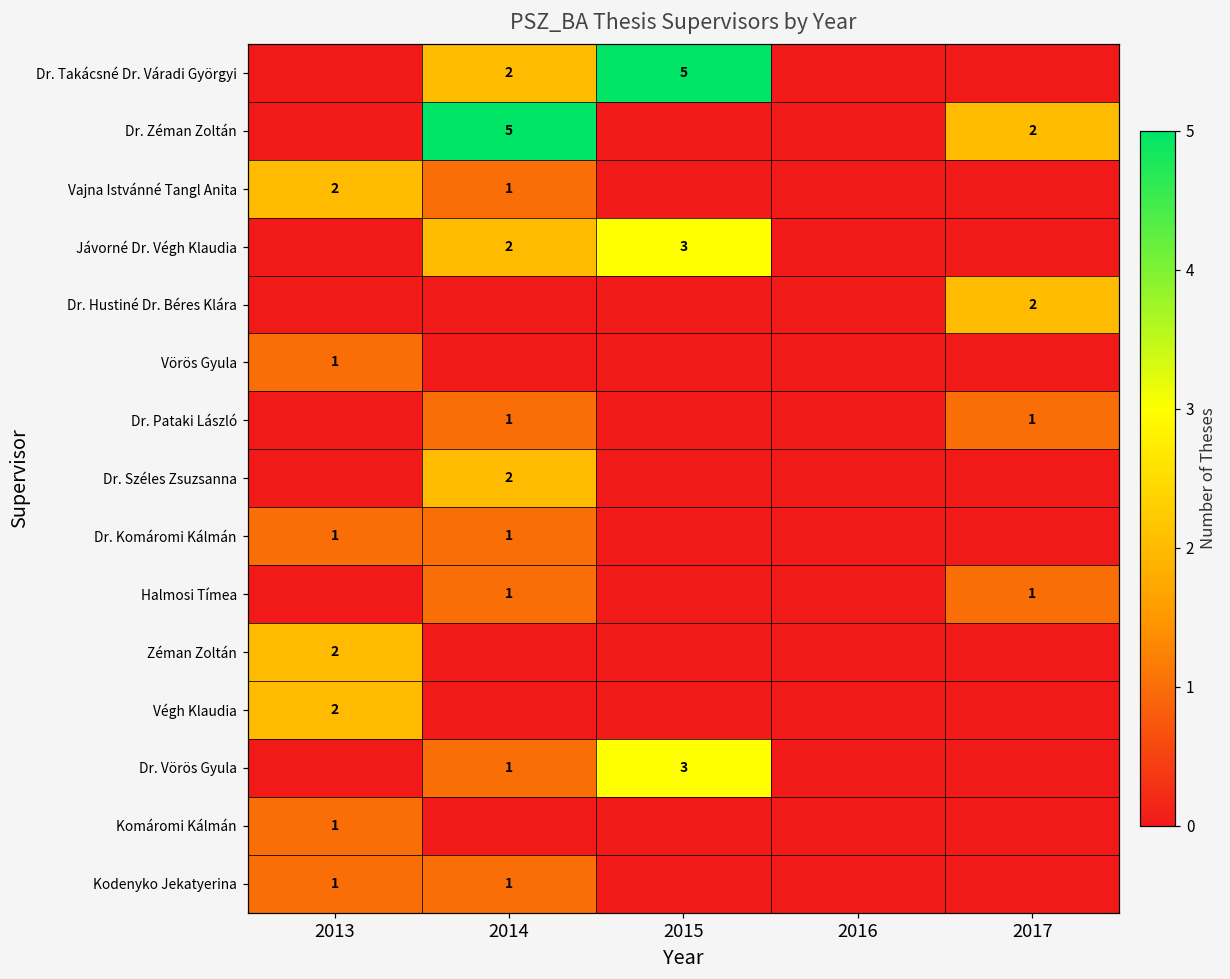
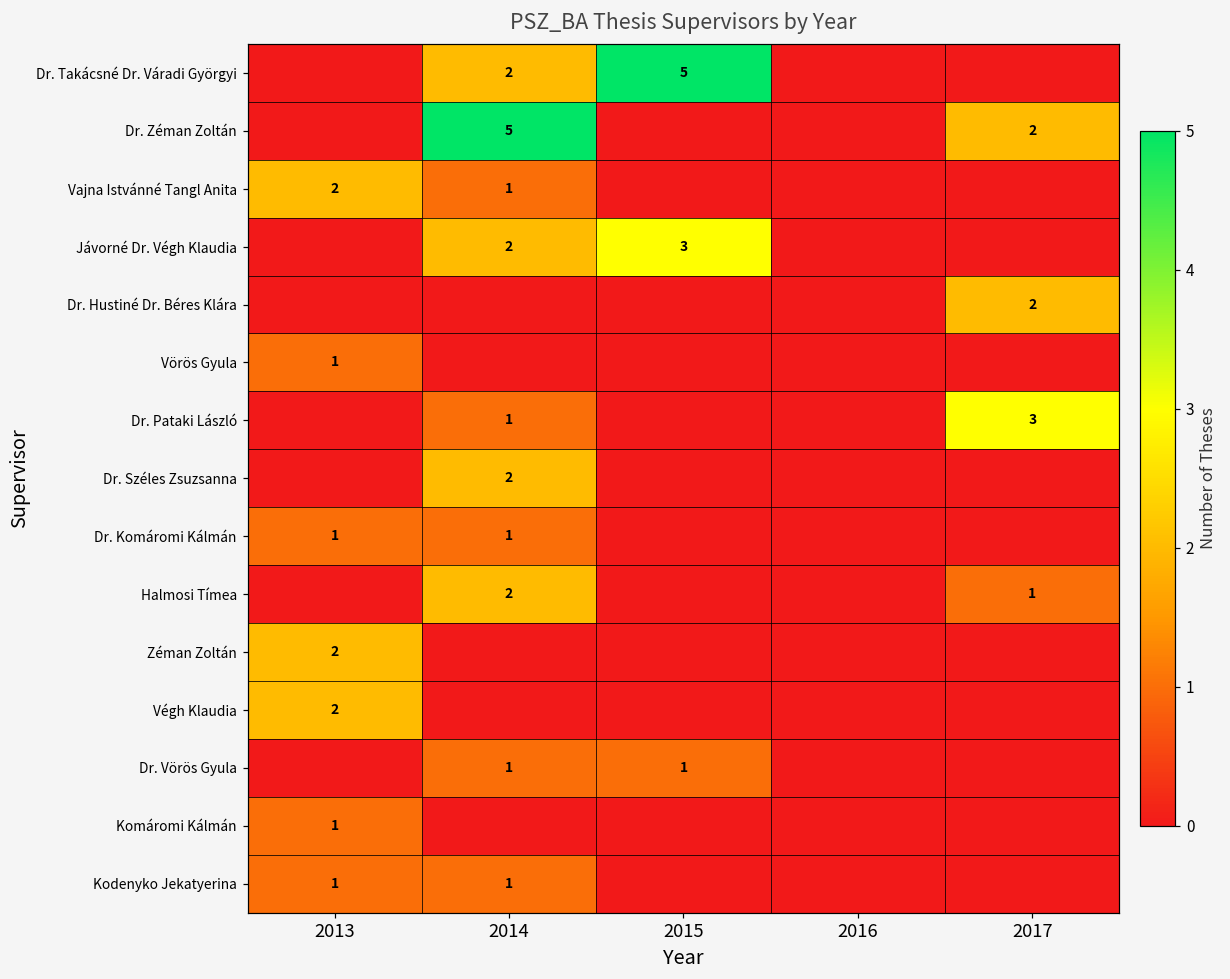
Dr. Pataki László, 2017: 1 -> 3
Halmosi Tímea, 2014: 1 -> 2
Dr. Vörös Gyula, 2015: 3 -> 1
